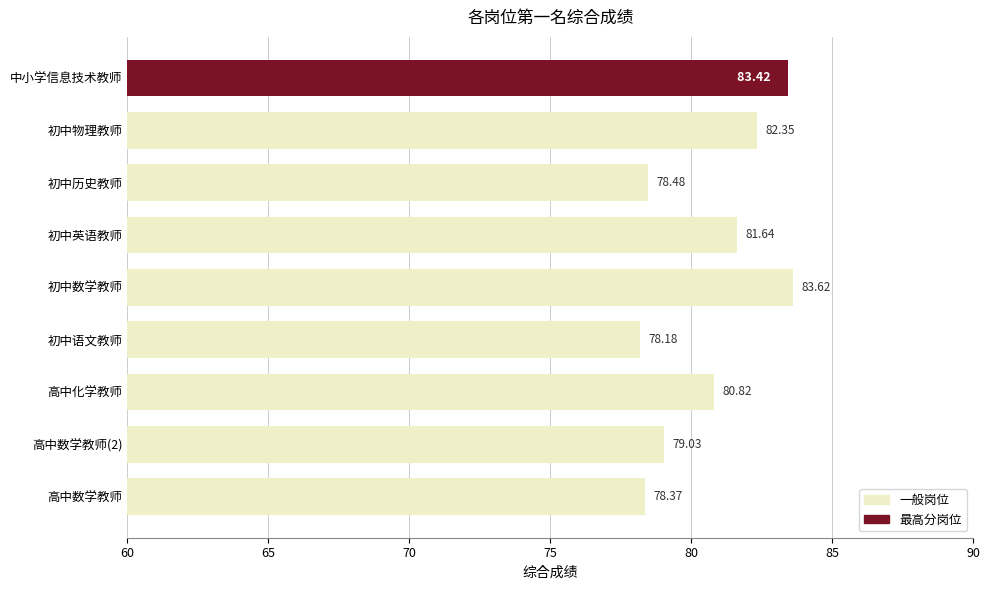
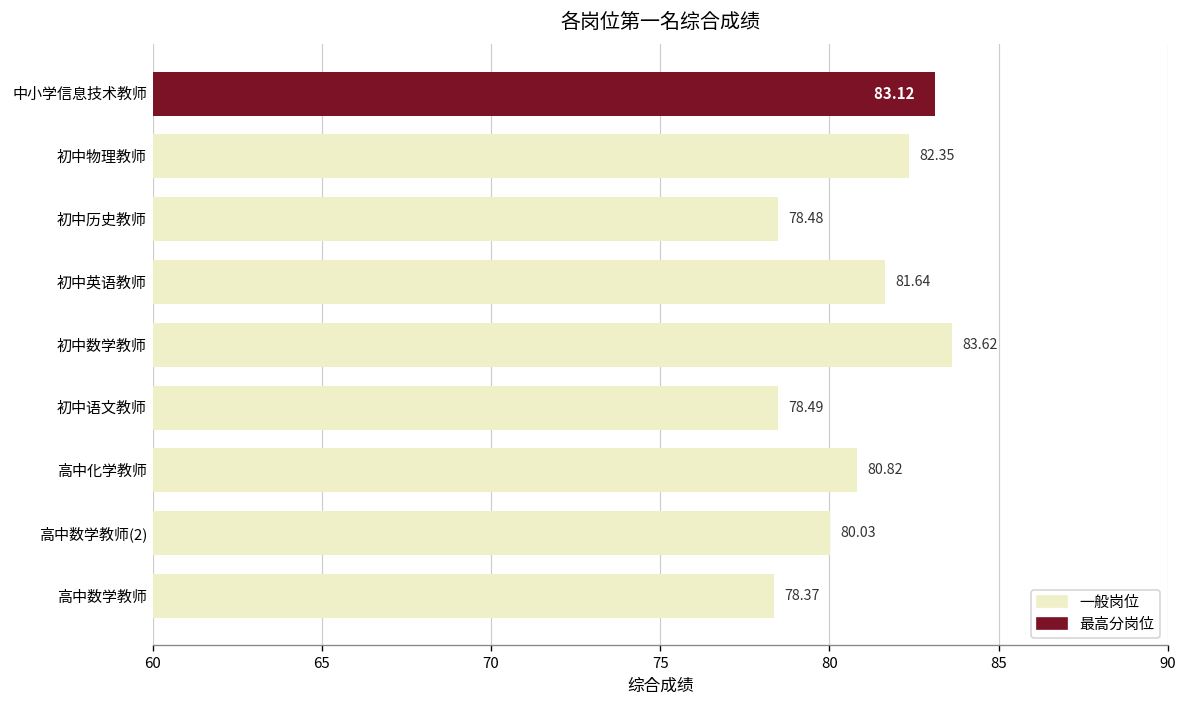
中小学信息技术教师: 83.42 -> 83.12
初中语文教师: 78.18 -> 78.49
高中数学教师(2): 79.03 -> 80.03
